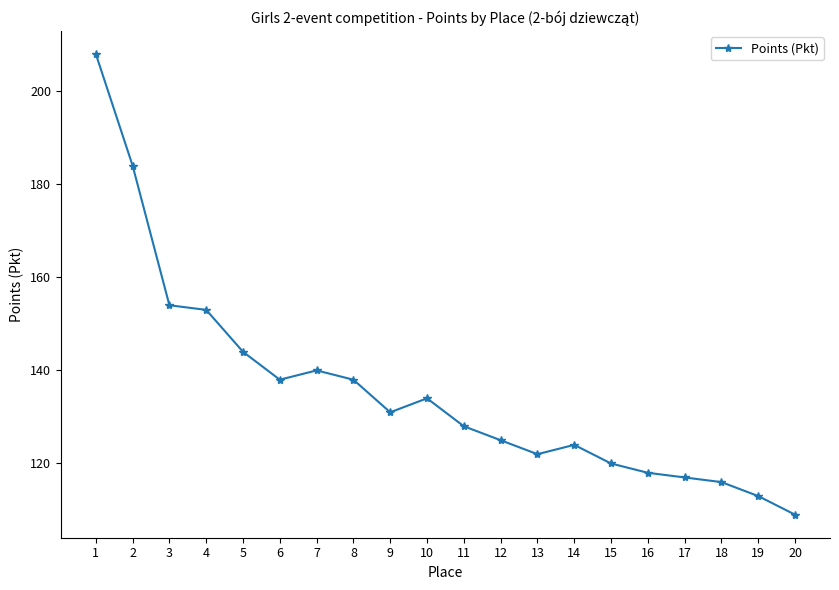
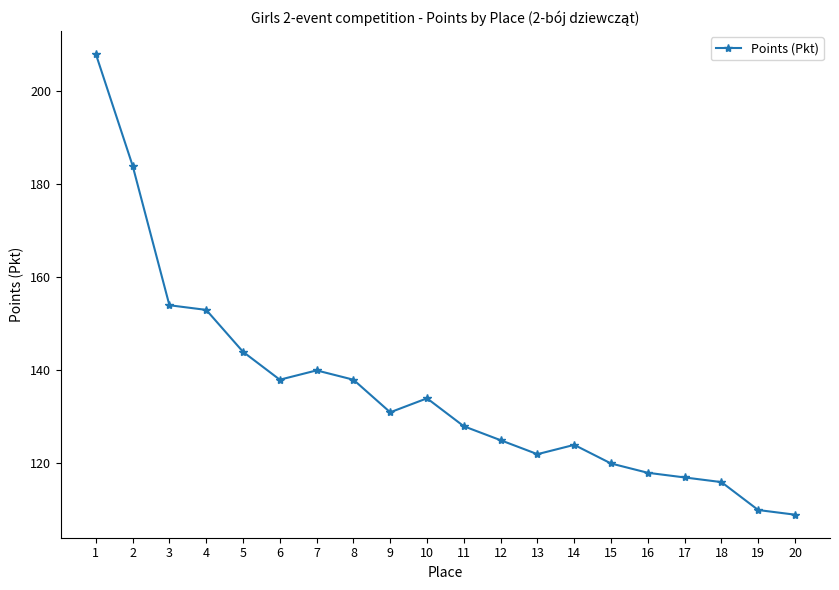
19: 113 -> 110
